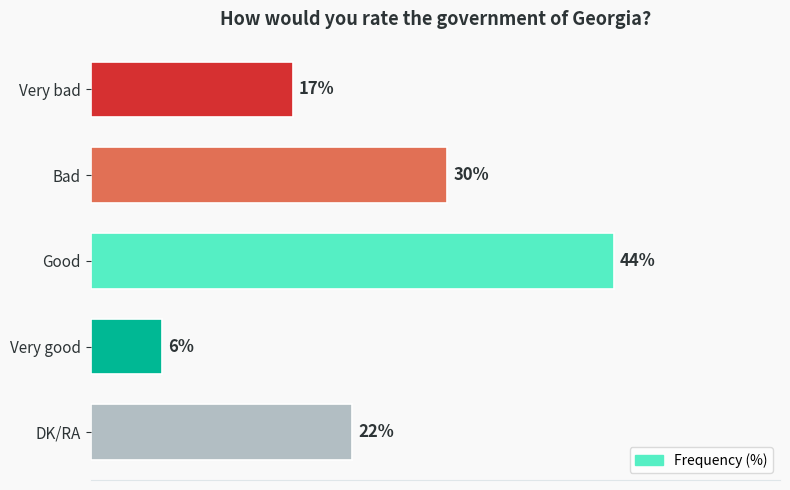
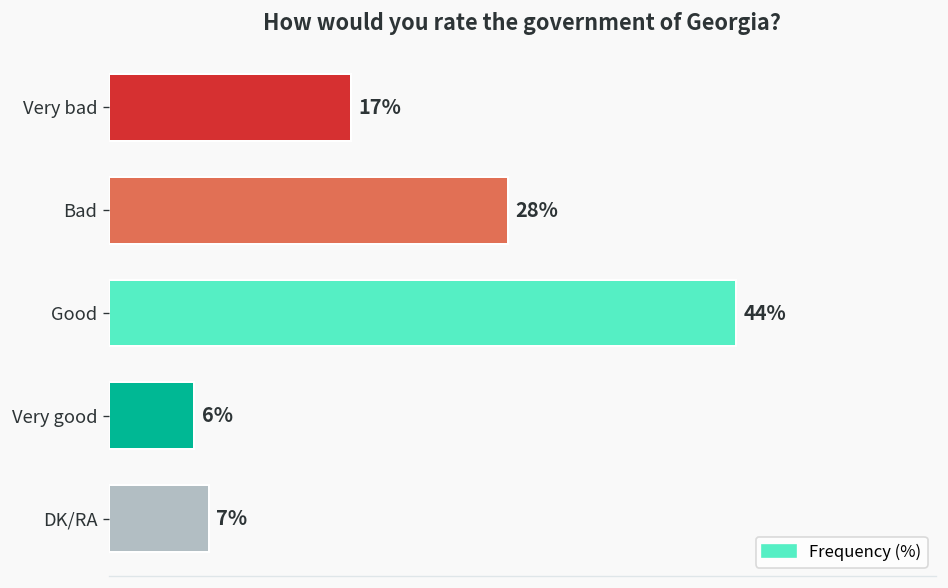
Bad: 30% -> 28%
DK/RA: 22% -> 7%
